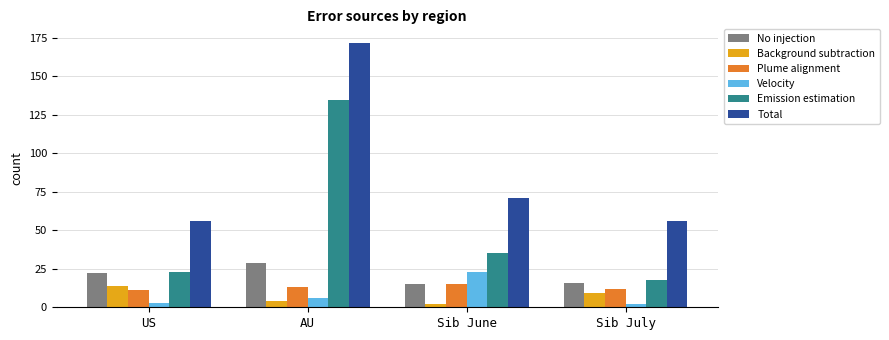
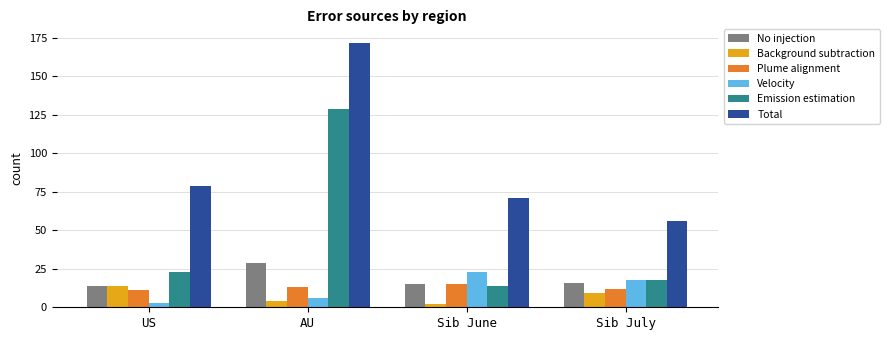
No injection, US: 22 -> 14
Total, US: 56 -> 79
Emission estimation, AU: 135 -> 129
Emission estimation, Sib June: 35 -> 14
Velocity, Sib July: 2 -> 18
